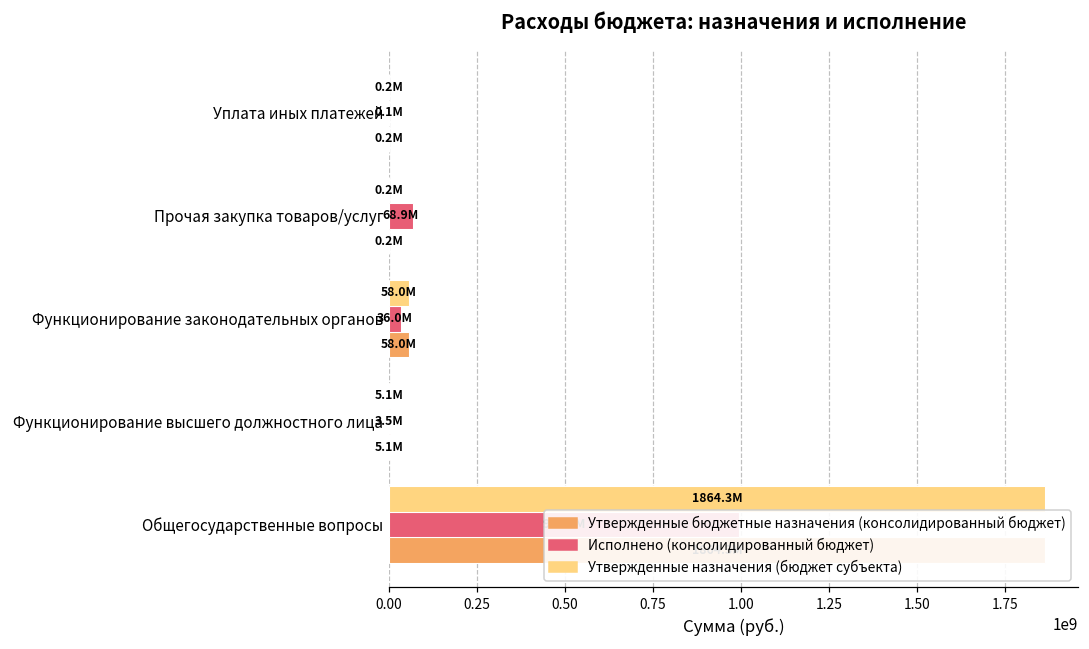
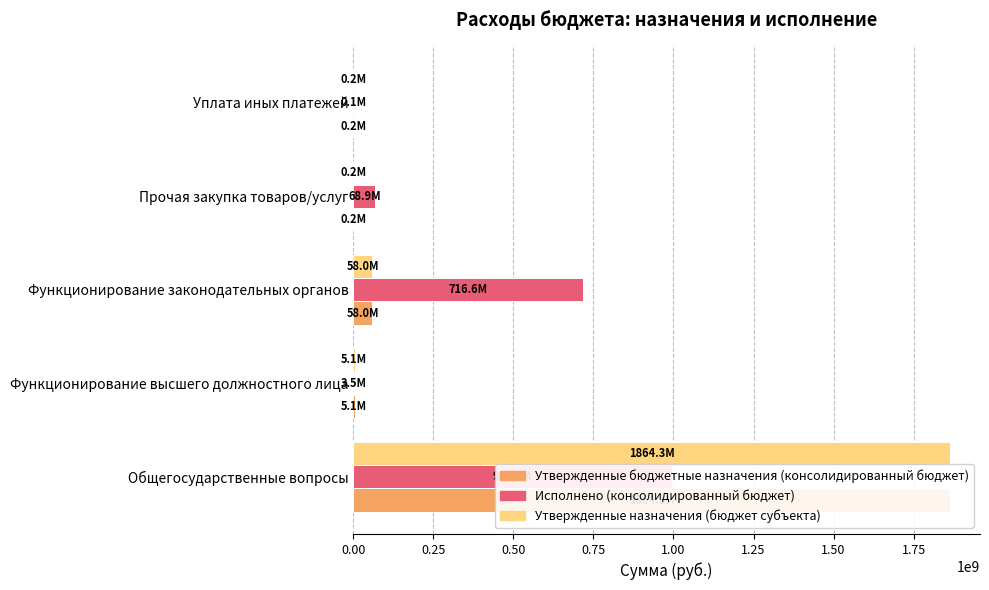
Исполнено (консолидированный бюджет), Функционирование законодательных органов: 36.0M -> 716.6M
